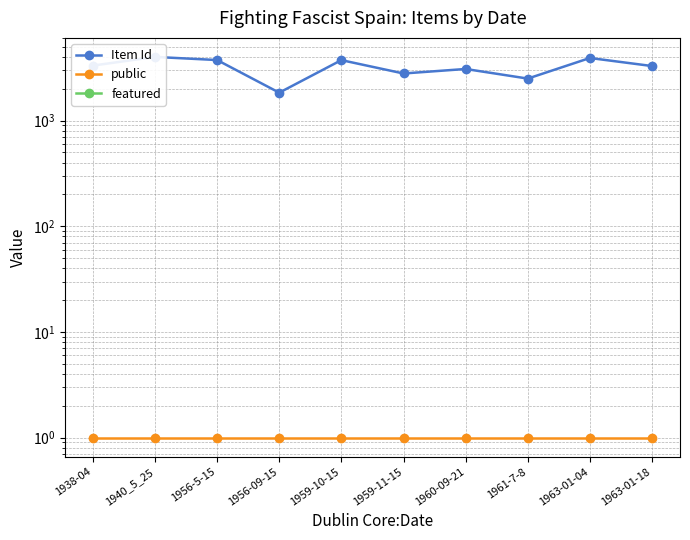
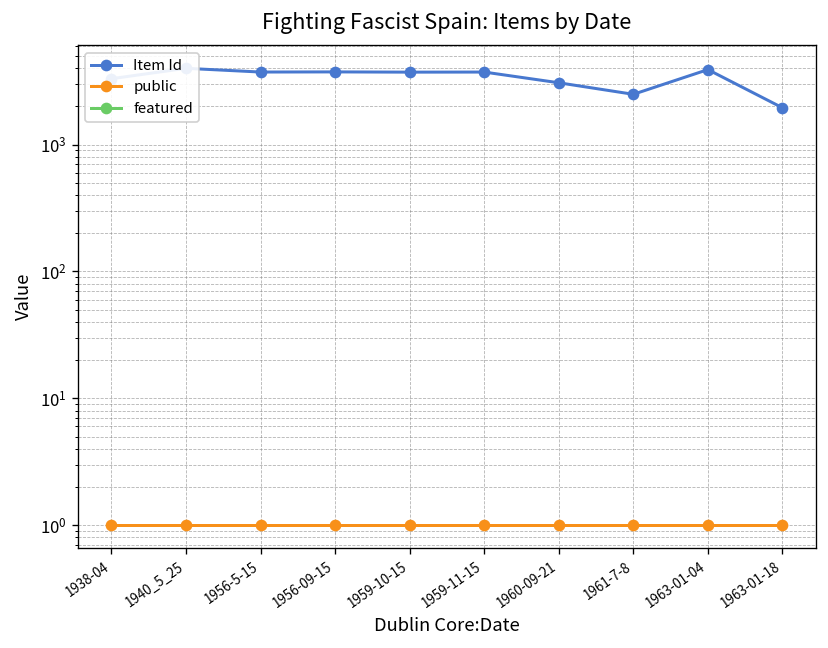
Item Id, 1956-09-15: 1800 -> 3700
Item Id, 1959-11-15: 2800 -> 3700
Item Id, 1963-01-18: 3300 -> 2000
